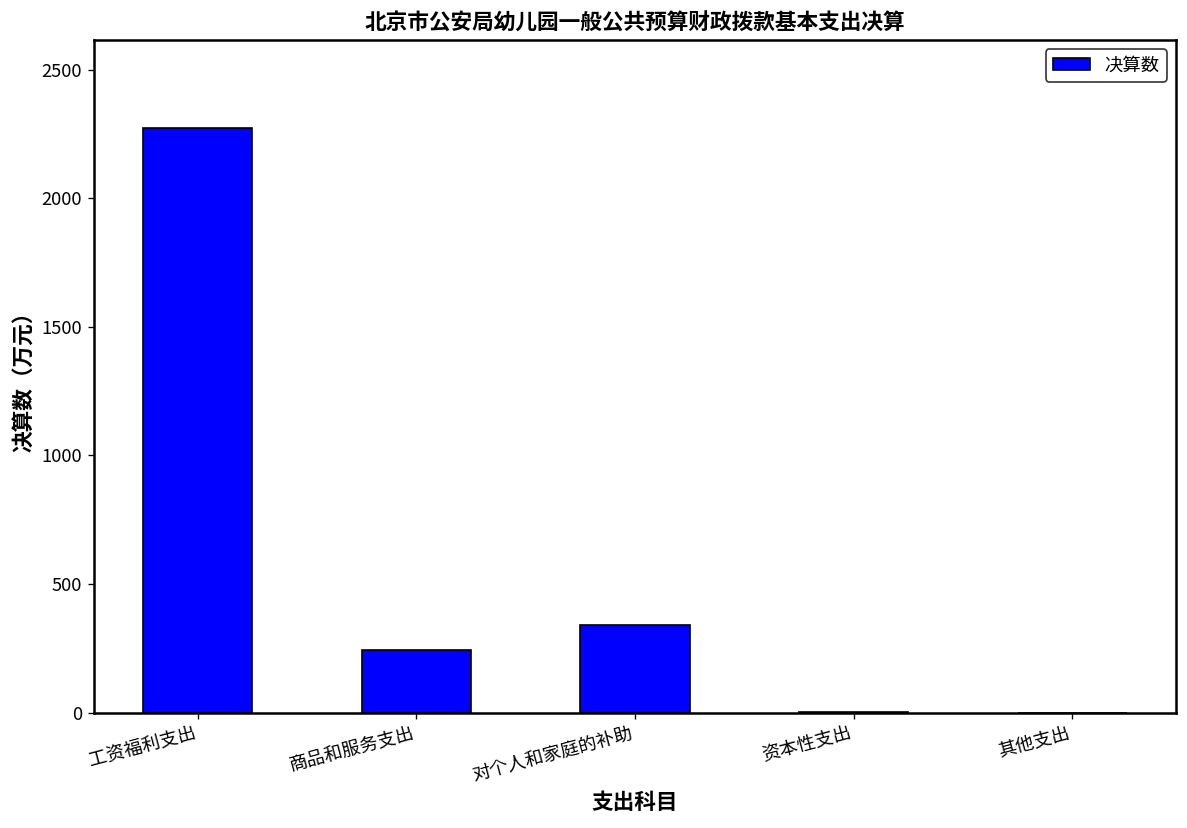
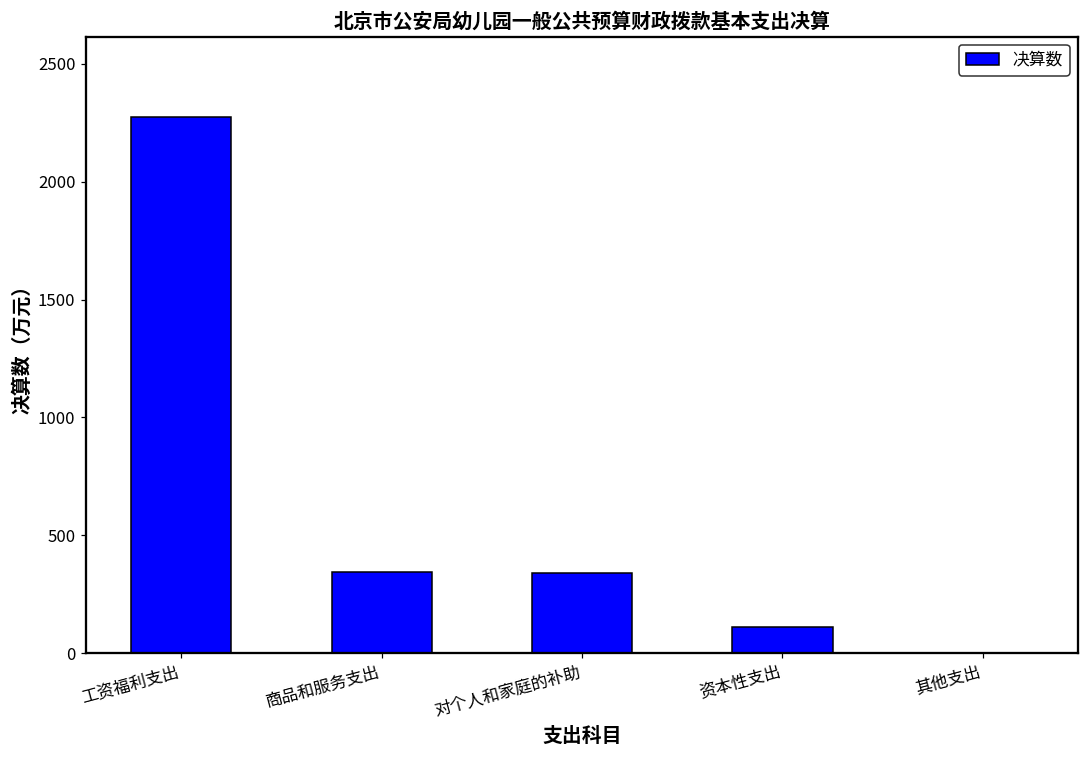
商品和服务支出: 240 -> 340
资本性支出: 0 -> 110
